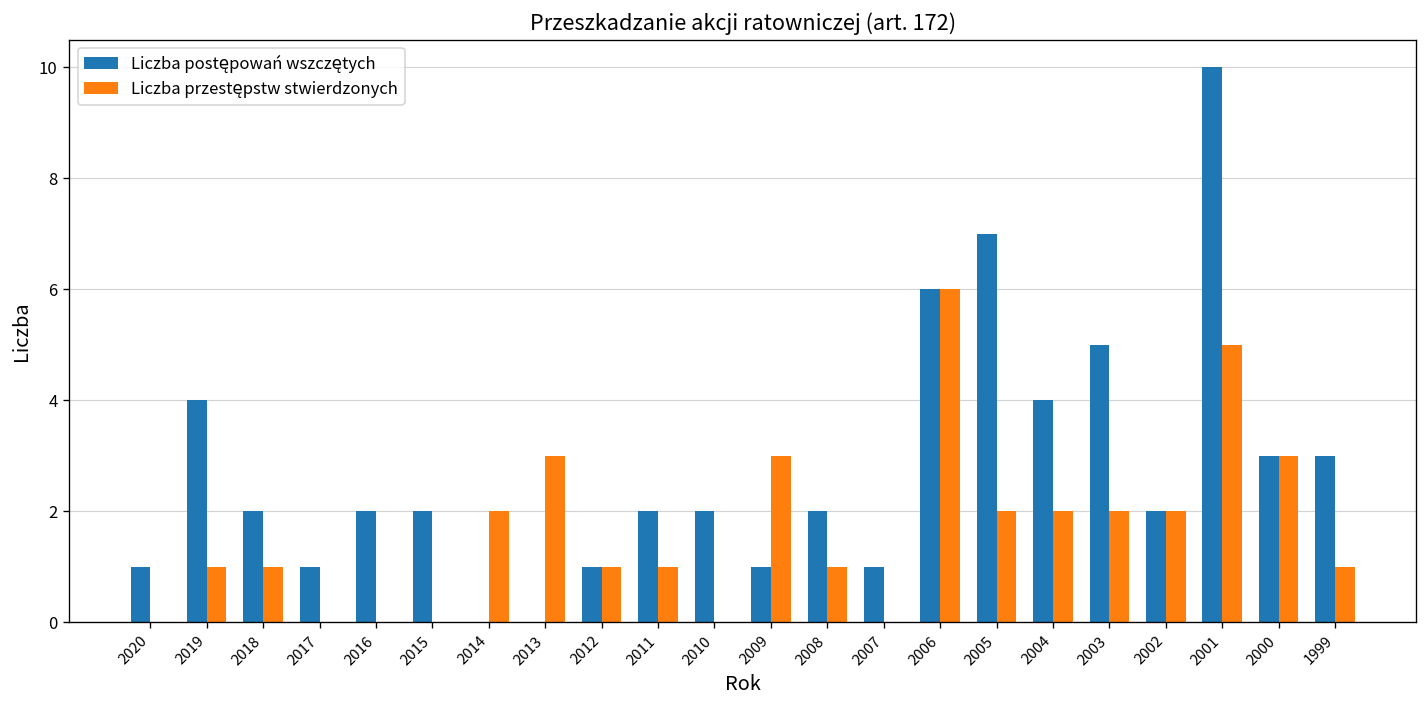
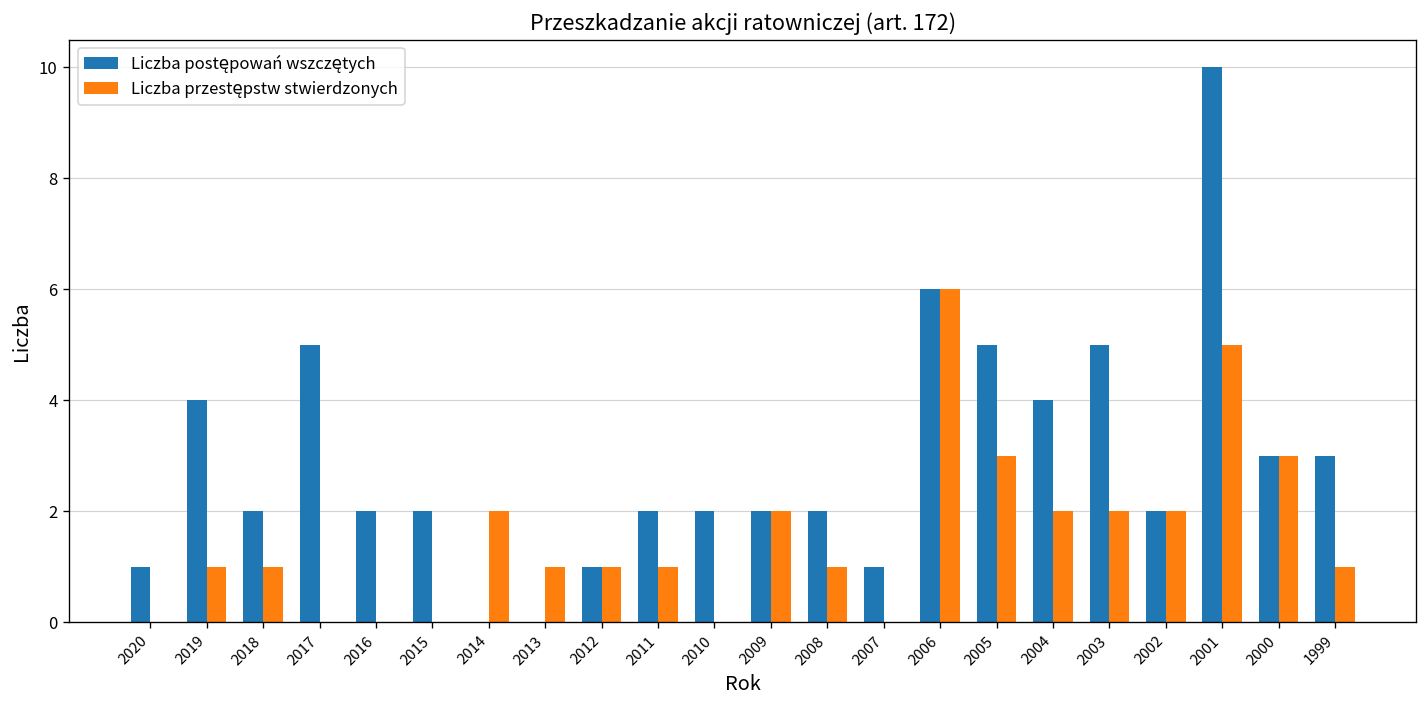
Liczba postępowań wszczętych, 2017: 1 -> 5
Liczba przestępstw stwierdzonych, 2013: 3 -> 1
Liczba postępowań wszczętych, 2009: 1 -> 2
Liczba przestępstw stwierdzonych, 2009: 3 -> 2
Liczba postępowań wszczętych, 2005: 7 -> 5
Liczba przestępstw stwierdzonych, 2005: 2 -> 3
